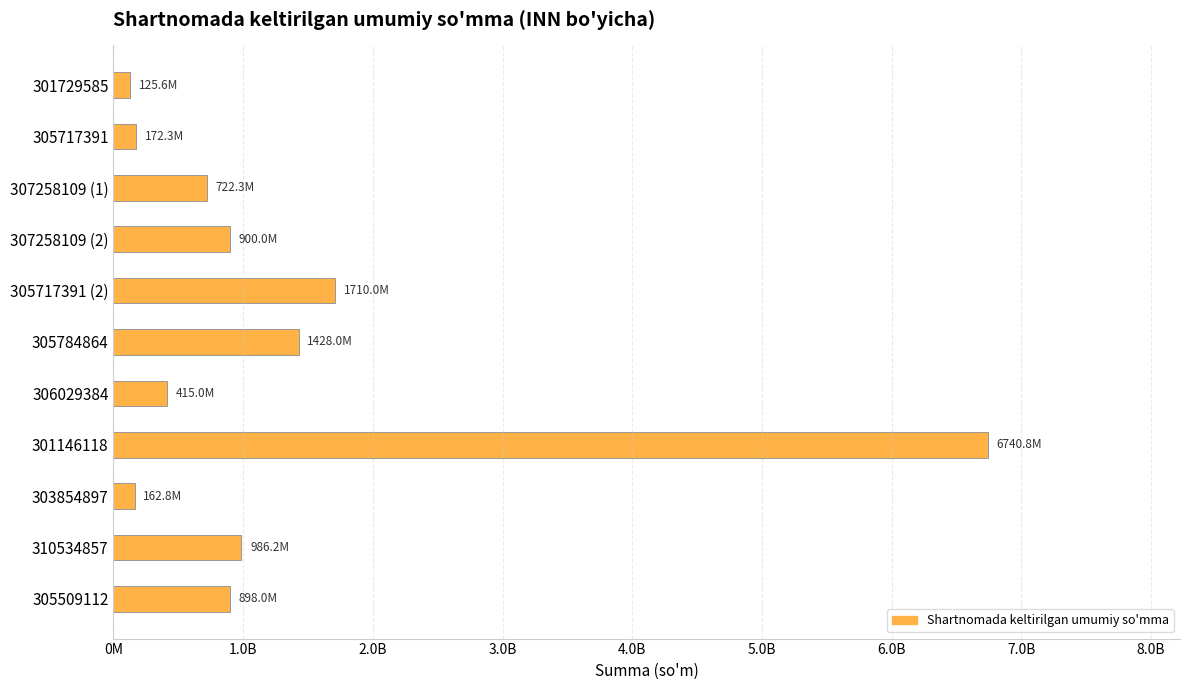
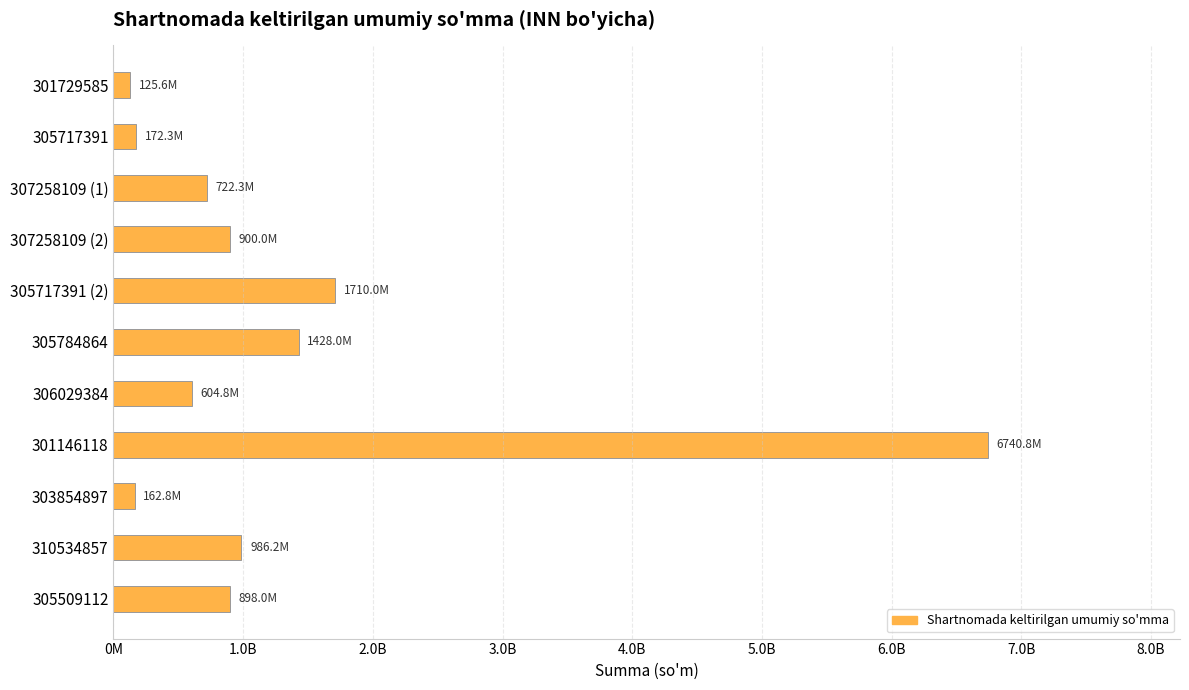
306029384: 415.0M -> 604.8M
